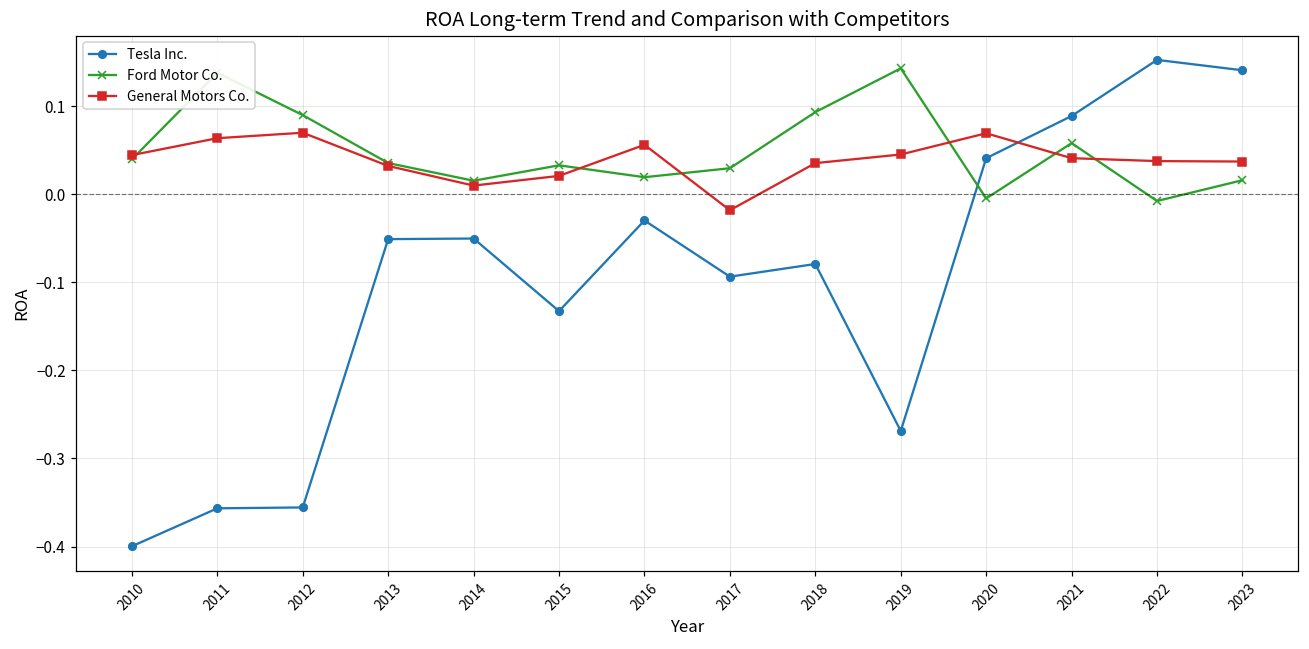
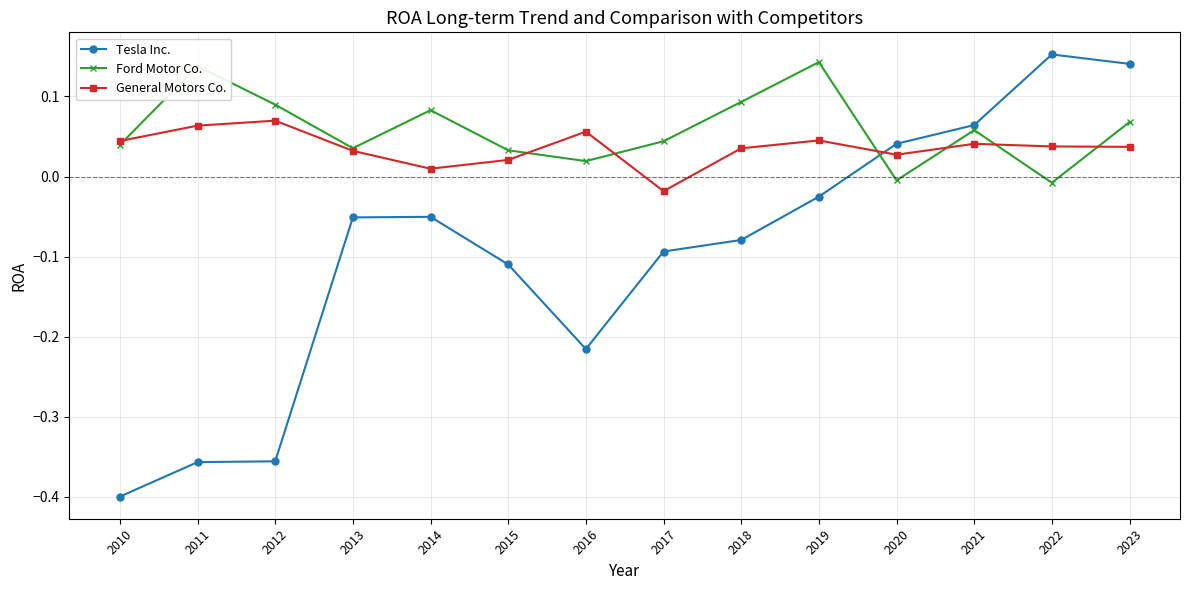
Ford Motor Co., 2014: 0.02 -> 0.08
Tesla Inc., 2015: -0.13 -> -0.11
Tesla Inc., 2016: -0.03 -> -0.22
Ford Motor Co., 2017: 0.03 -> 0.04
Tesla Inc., 2019: -0.27 -> -0.03
General Motors Co., 2020: 0.07 -> 0.03
Tesla Inc., 2021: 0.09 -> 0.06
Ford Motor Co., 2023: 0.02 -> 0.07
